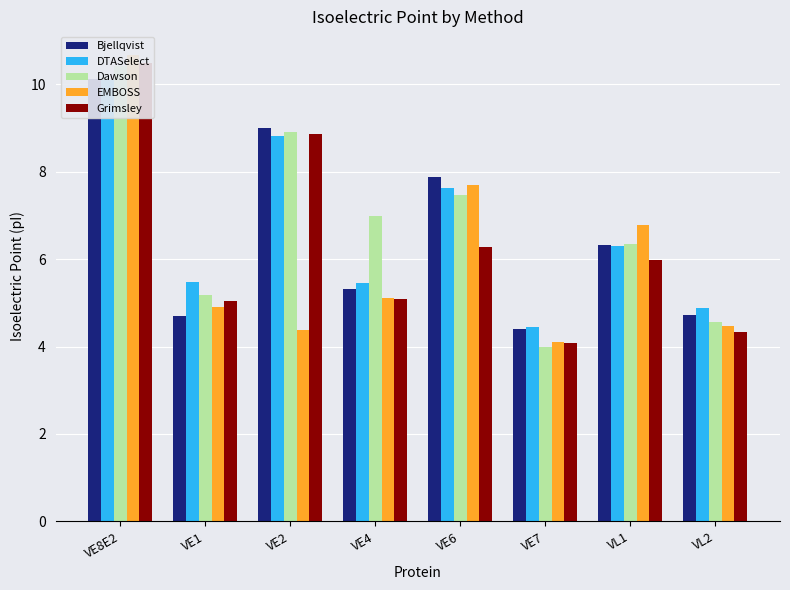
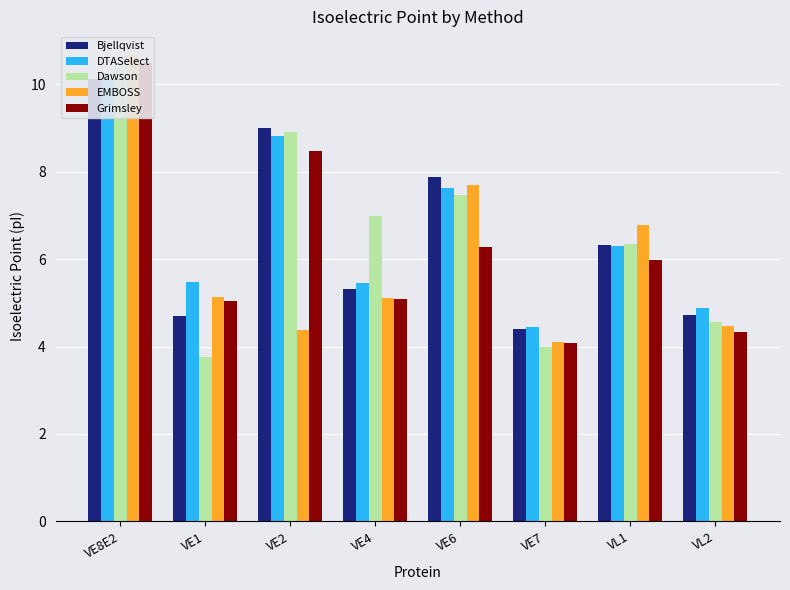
Dawson, VE1: 5.2 -> 3.8
EMBOSS, VE1: 4.9 -> 5.1
Grimsley, VE2: 8.8 -> 8.5
